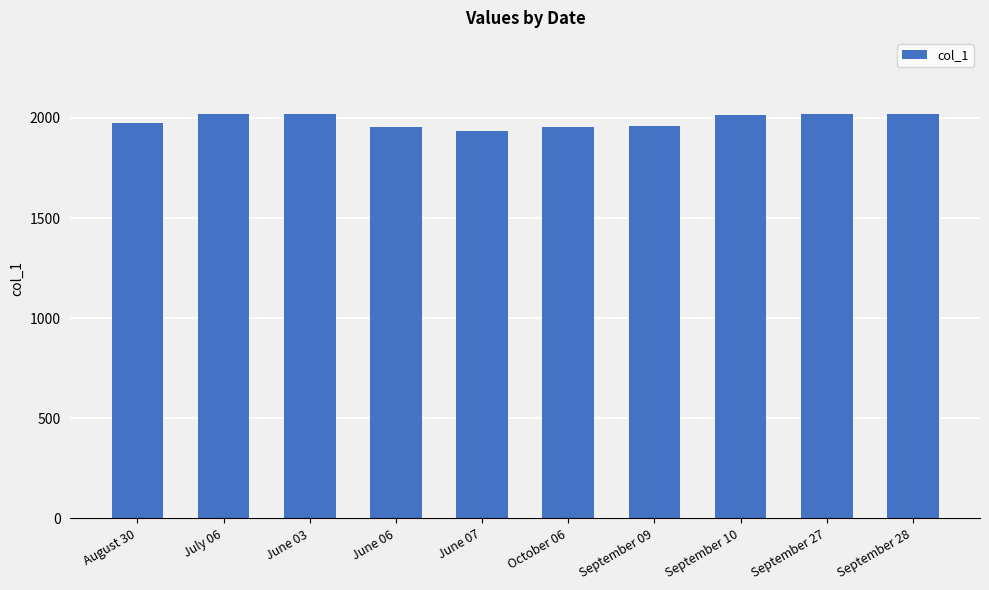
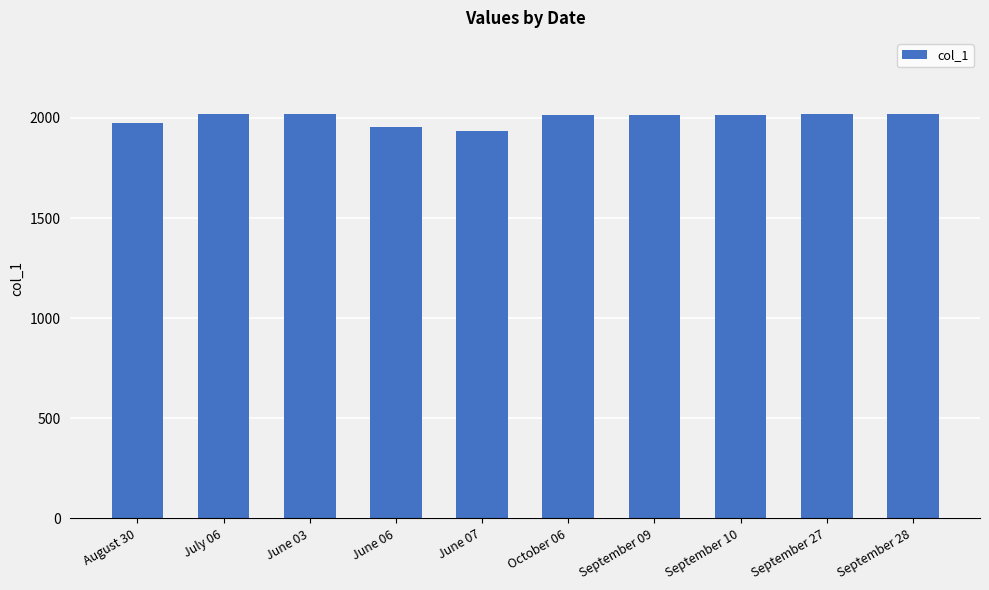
October 06: 1960 -> 2020
September 09: 1960 -> 2020
